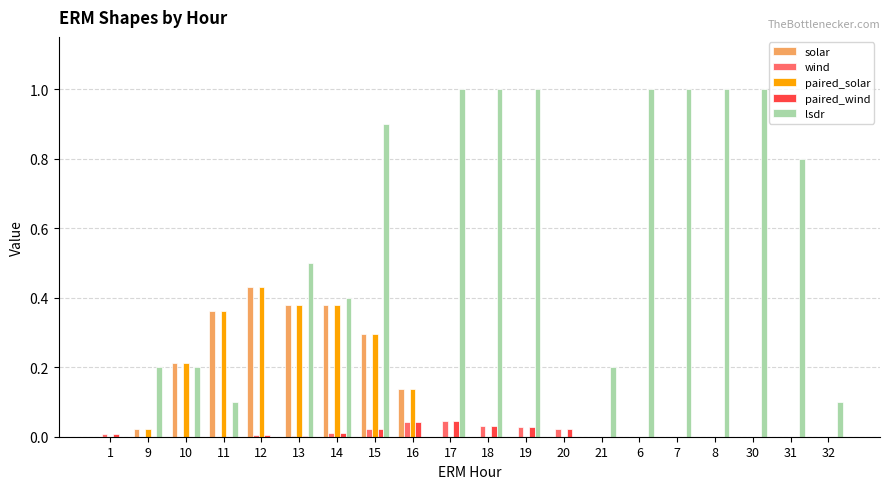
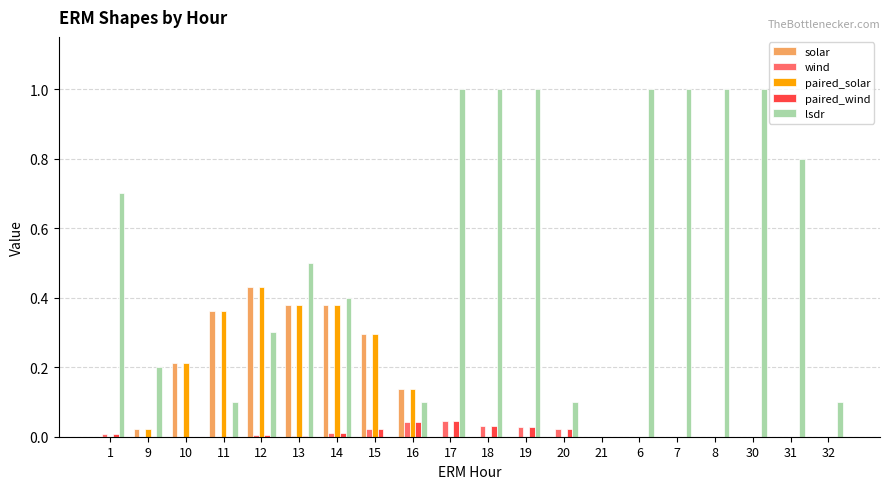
lsdr, 1: 0.0 -> 0.7
lsdr, 10: 0.2 -> 0.0
lsdr, 12: 0.0 -> 0.3
lsdr, 15: 0.9 -> 0.0
lsdr, 16: 0.0 -> 0.1
lsdr, 20: 0.0 -> 0.1
lsdr, 21: 0.2 -> 0.0
